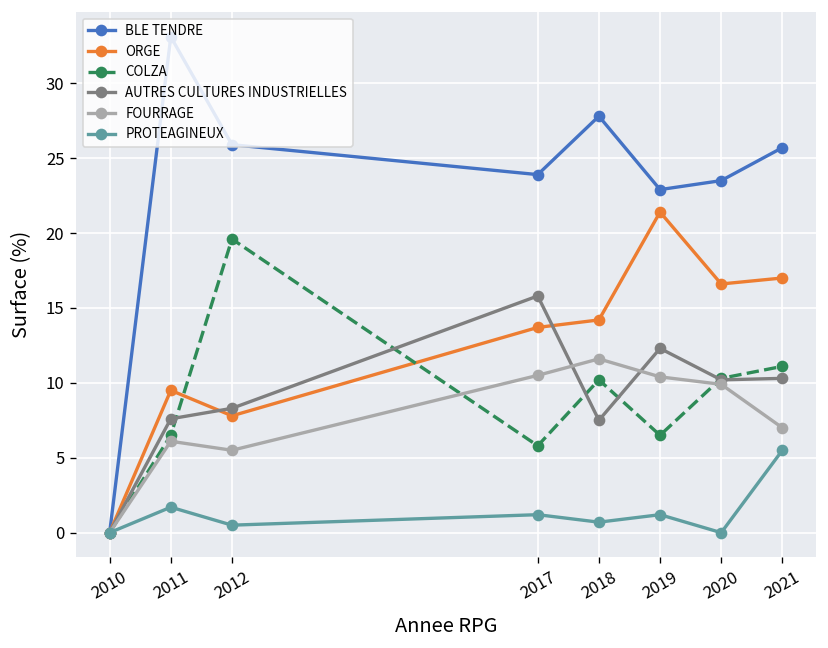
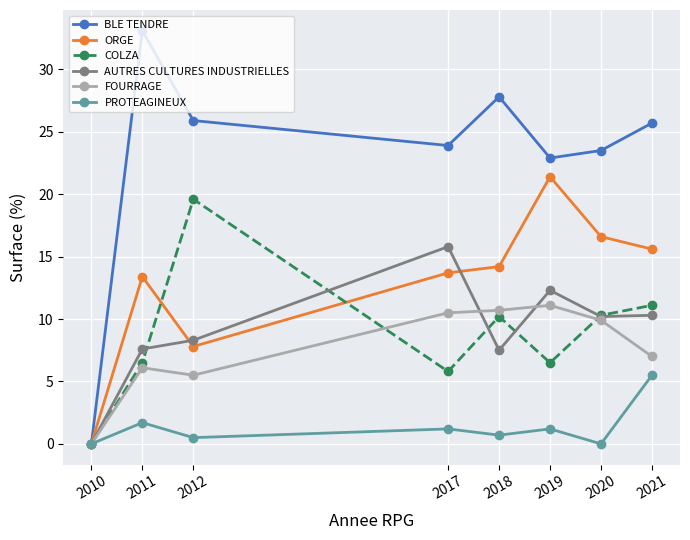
ORGE, 2011: 9.5 -> 13.4
FOURRAGE, 2018: 11.6 -> 10.7
FOURRAGE, 2019: 10.4 -> 11.1
ORGE, 2021: 17.0 -> 15.6
